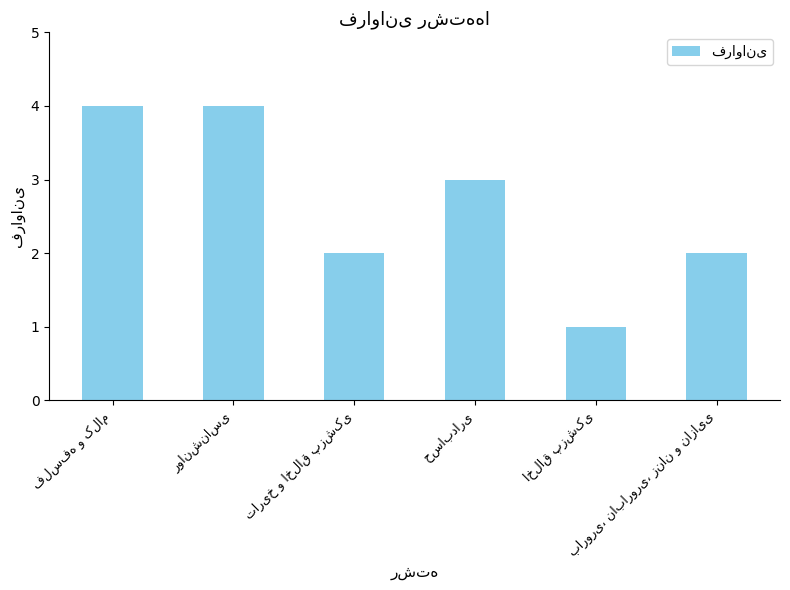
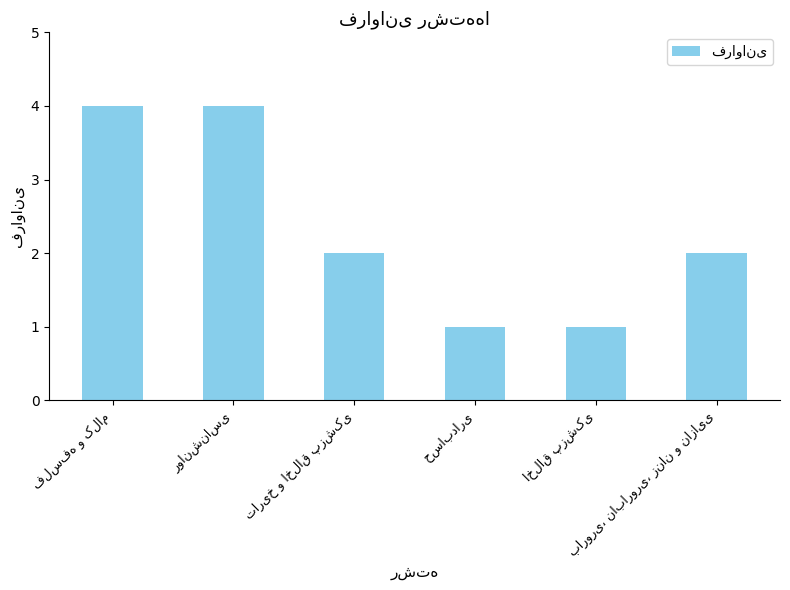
حسابداری: 3 -> 1
